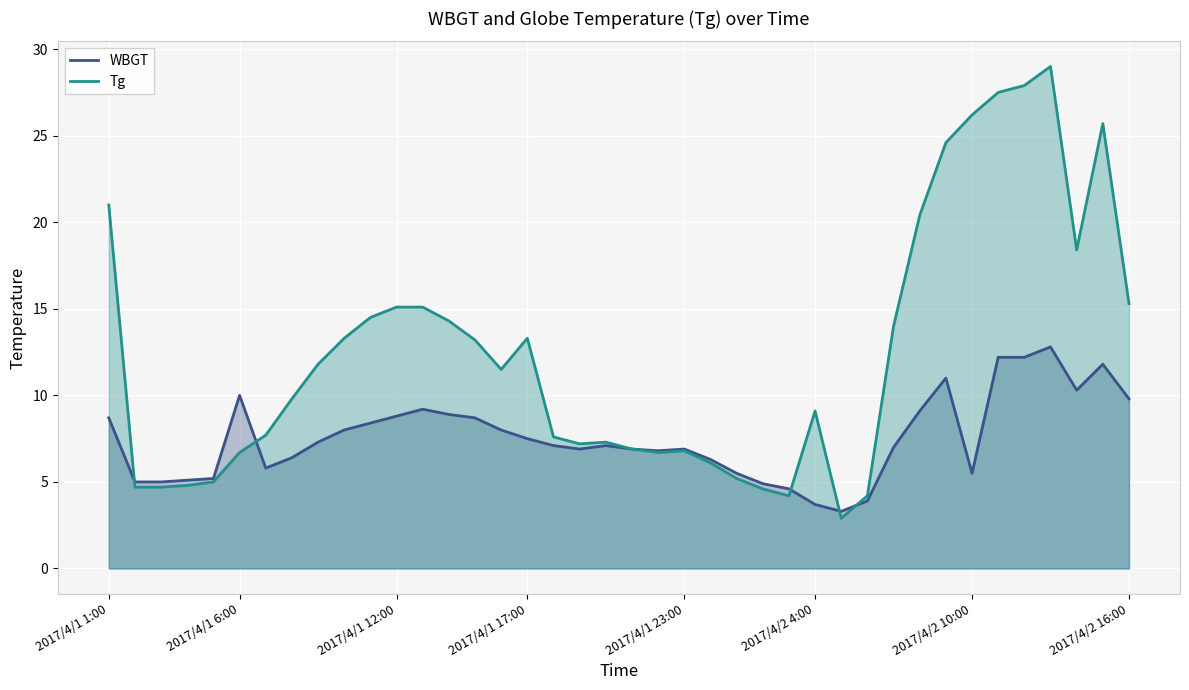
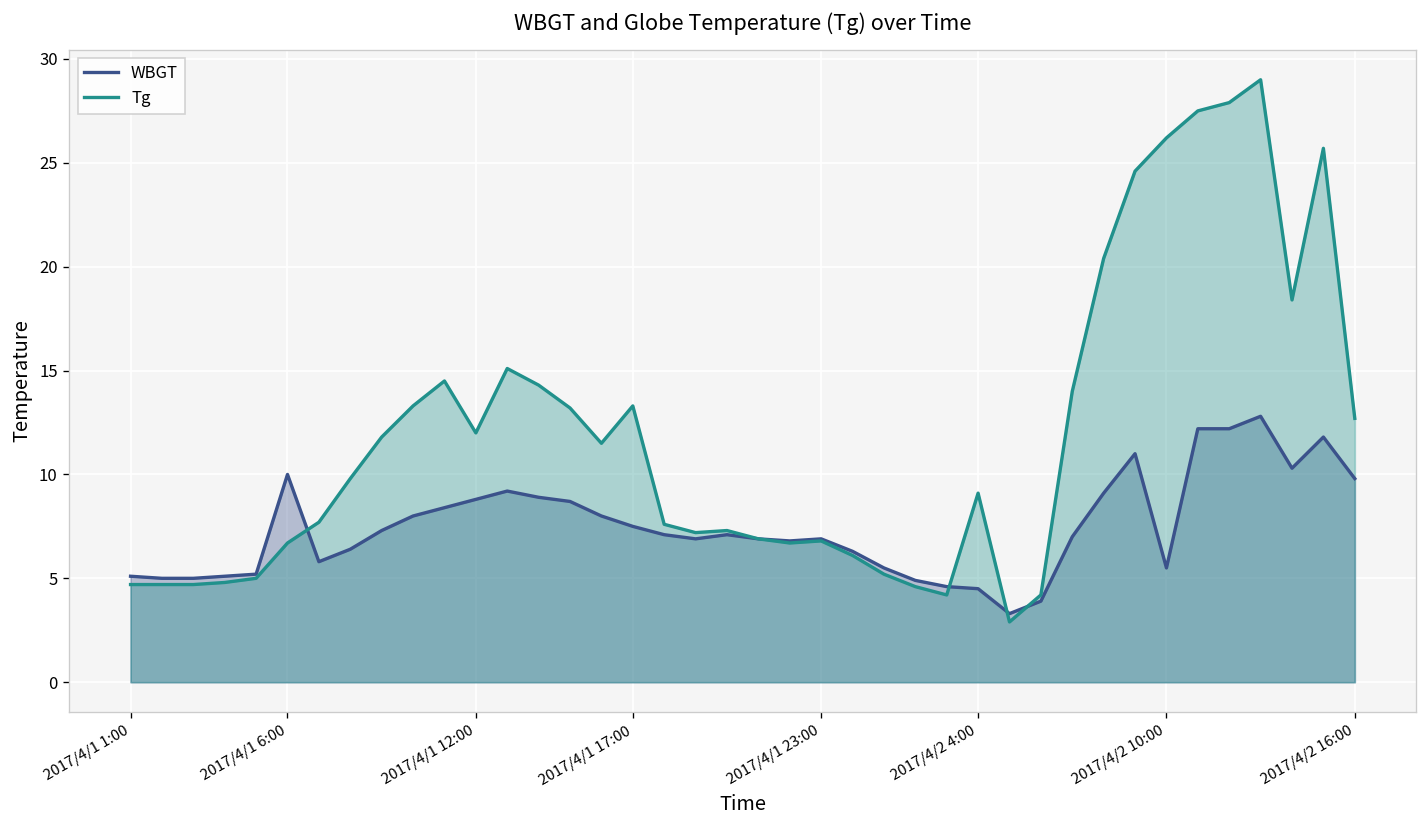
WBGT, 2017/4/1 1:00: 8.7 -> 5.1
Tg, 2017/4/1 1:00: 21.0 -> 4.7
Tg, 2017/4/1 12:00: 15.1 -> 12.0
WBGT, 2017/4/2 4:00: 3.7 -> 4.5
Tg, 2017/4/2 16:00: 15.3 -> 12.7
